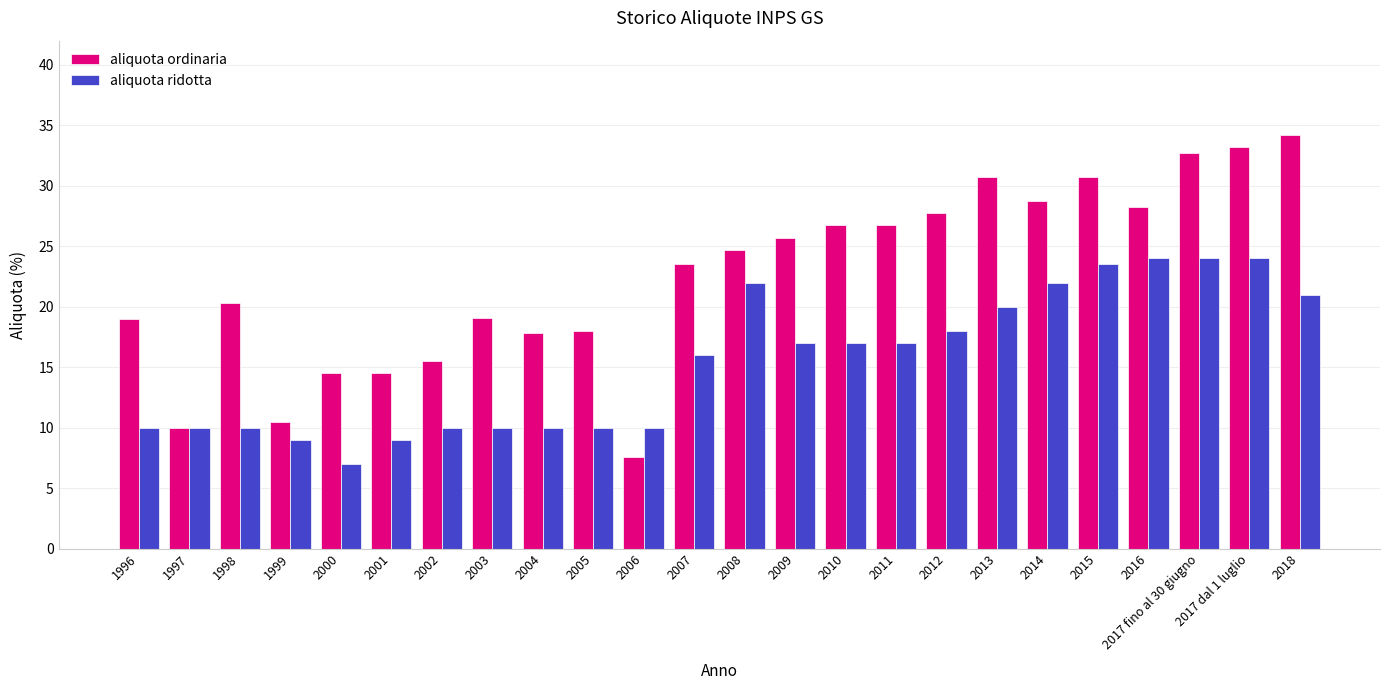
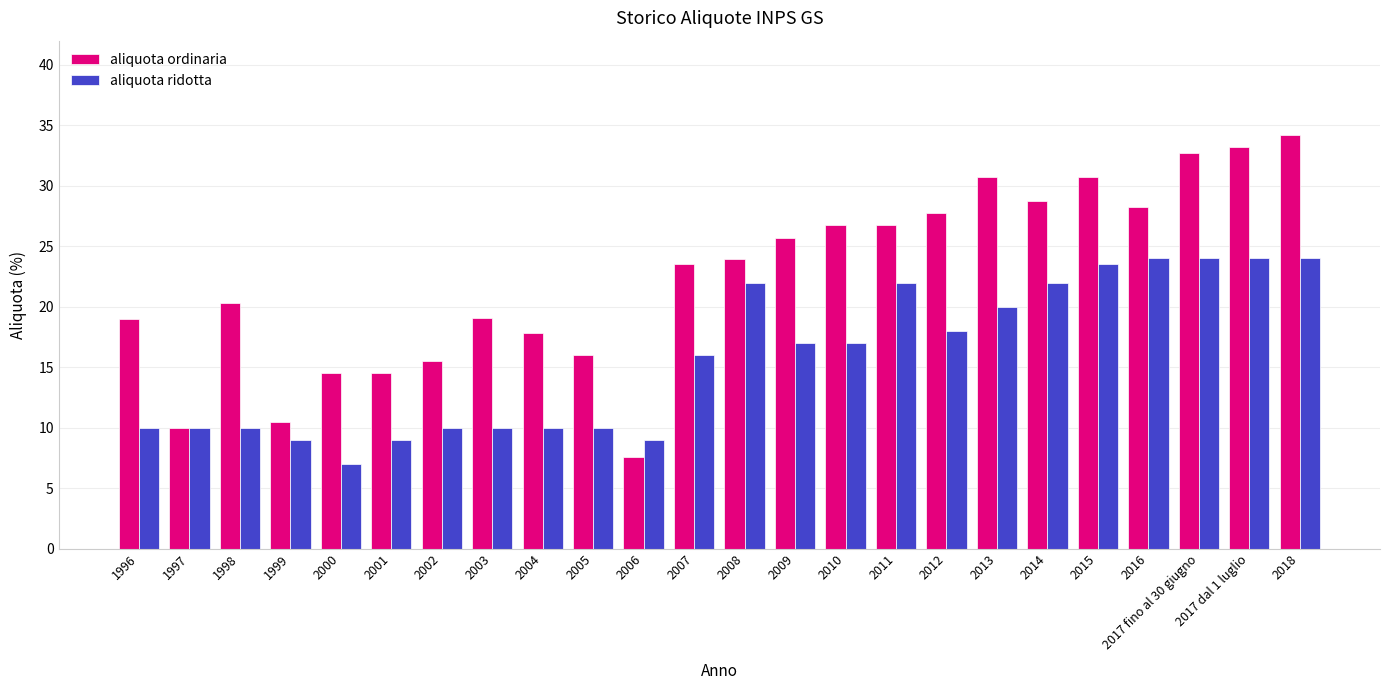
aliquota ordinaria, 2005: 18 -> 16
aliquota ridotta, 2006: 10 -> 9
aliquota ordinaria, 2008: 24.7 -> 24.0
aliquota ridotta, 2011: 17 -> 22
aliquota ridotta, 2018: 21 -> 24
